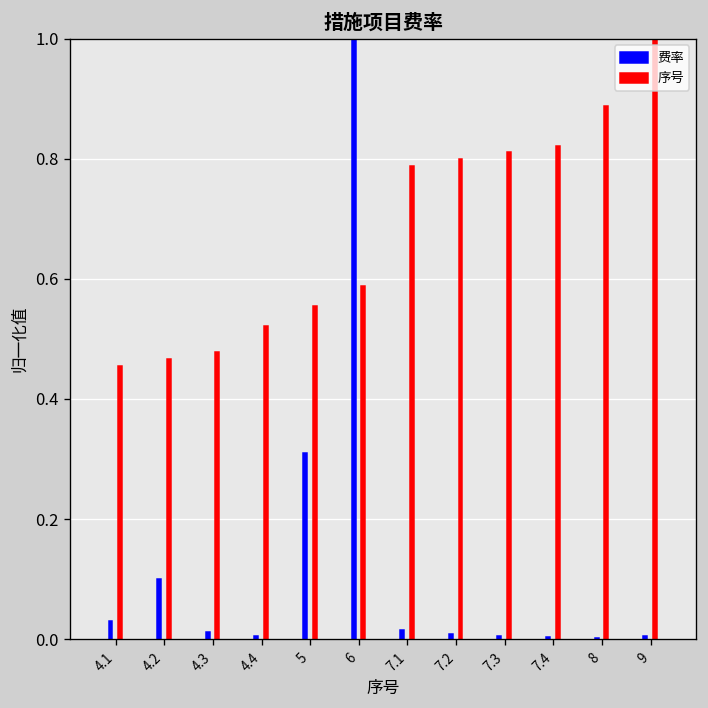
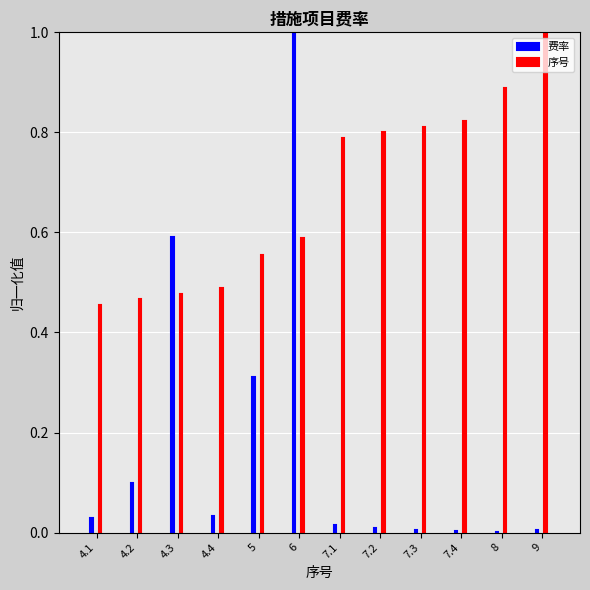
费率, 4.3: 0.01 -> 0.59
费率, 4.4: 0.01 -> 0.03
序号, 4.4: 0.52 -> 0.49
